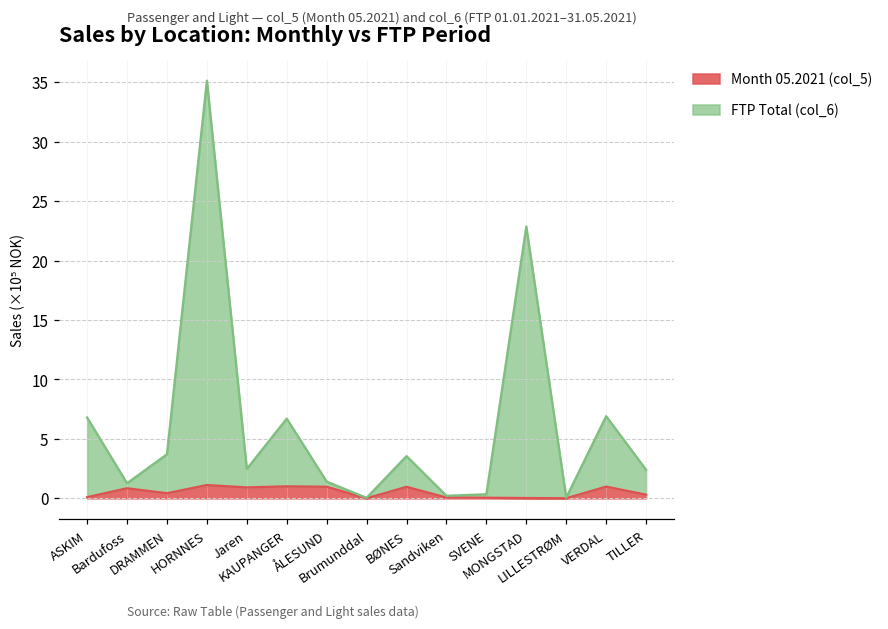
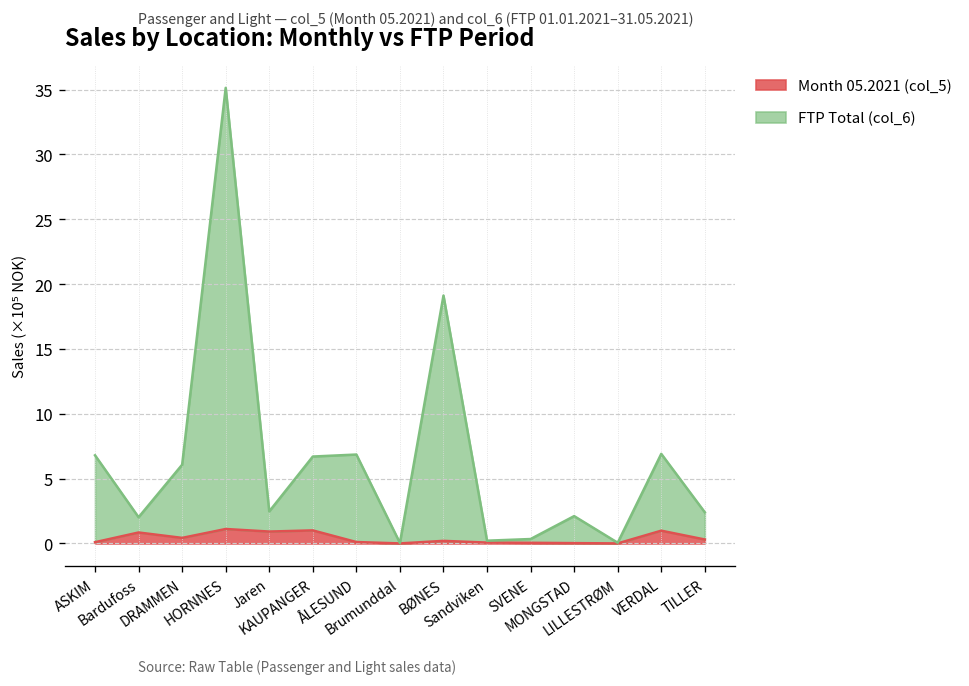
FTP Total (col_6), Bardufoss: 0.4 -> 1.2
FTP Total (col_6), DRAMMEN: 3.3 -> 5.6
Month 05.2021 (col_5), ÅLESUND: 1.0 -> 0.1
FTP Total (col_6), ÅLESUND: 0.4 -> 6.7
Month 05.2021 (col_5), BØNES: 1.0 -> 0.2
FTP Total (col_6), BØNES: 2.6 -> 18.9
FTP Total (col_6), MONGSTAD: 22.8 -> 2.1
